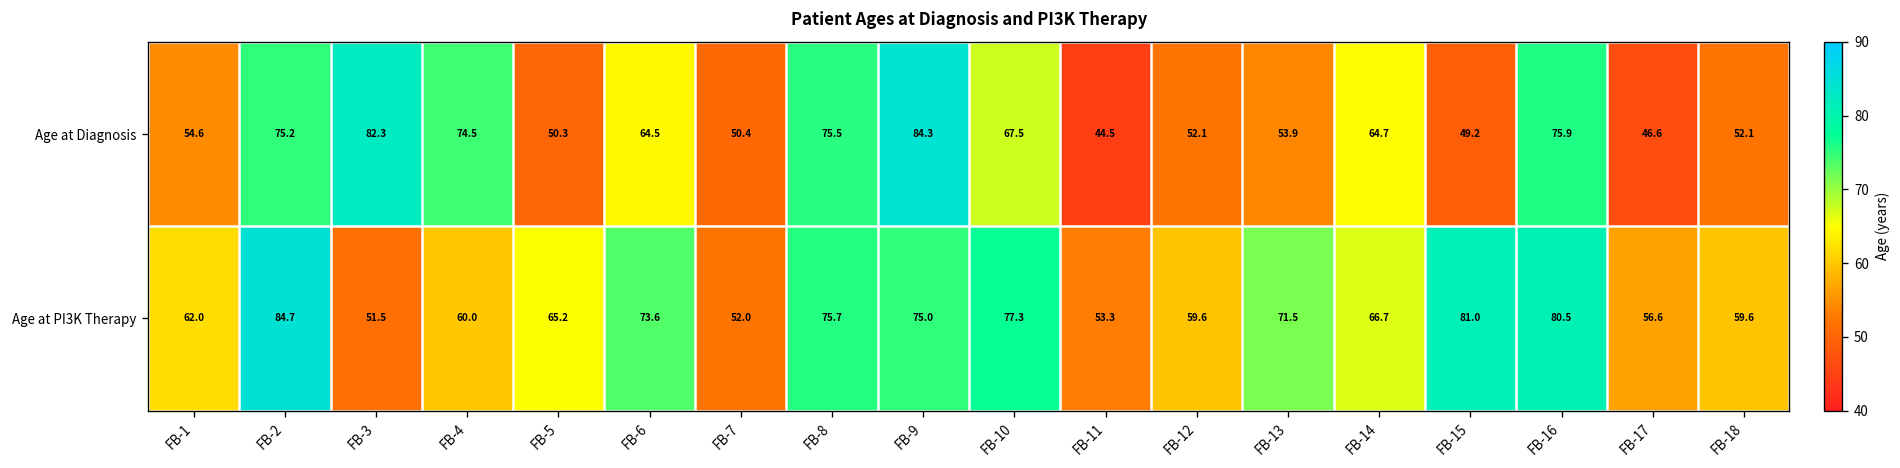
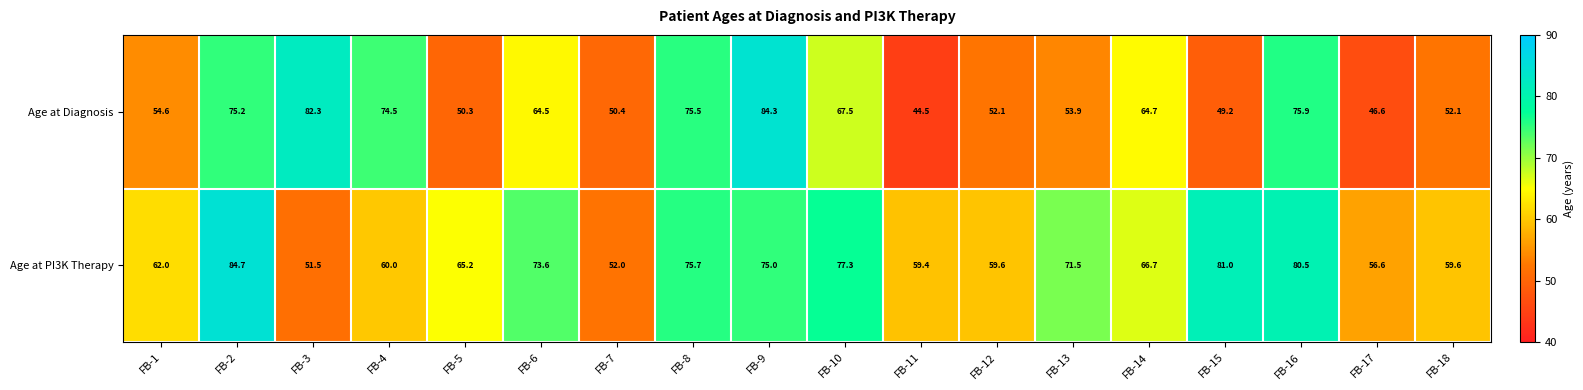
Age at PI3K Therapy, FB-11: 53.3 -> 59.4
